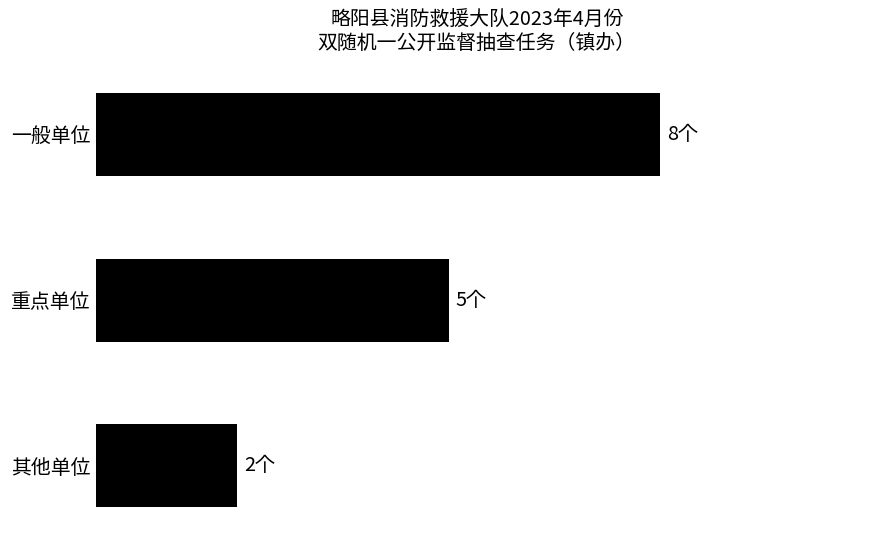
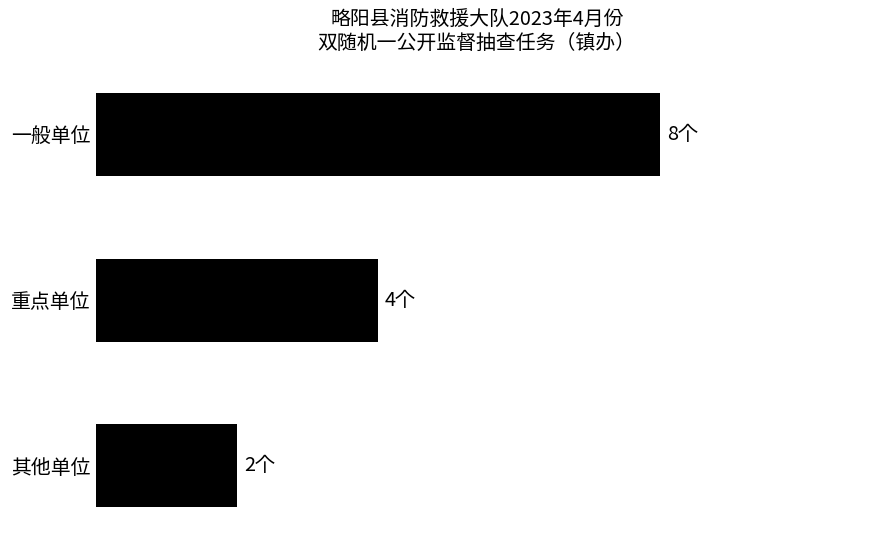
重点单位: 5个 -> 4个
